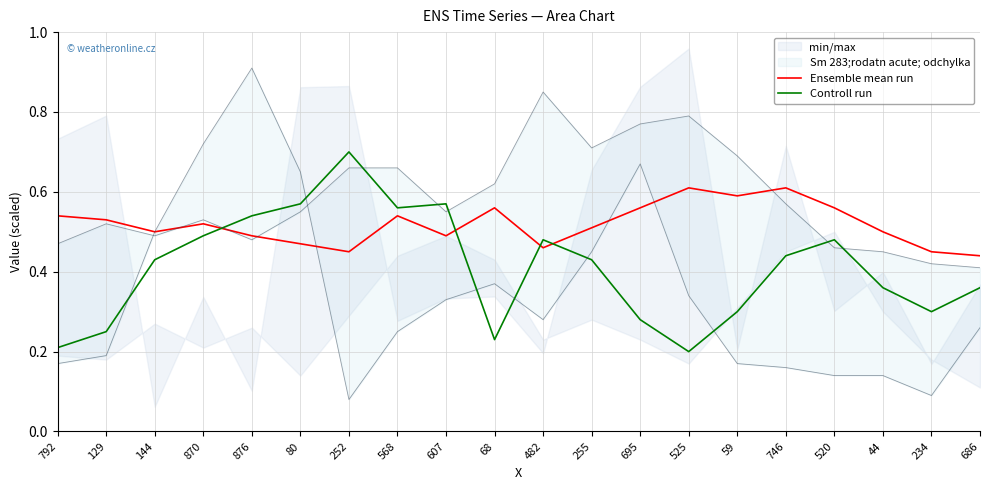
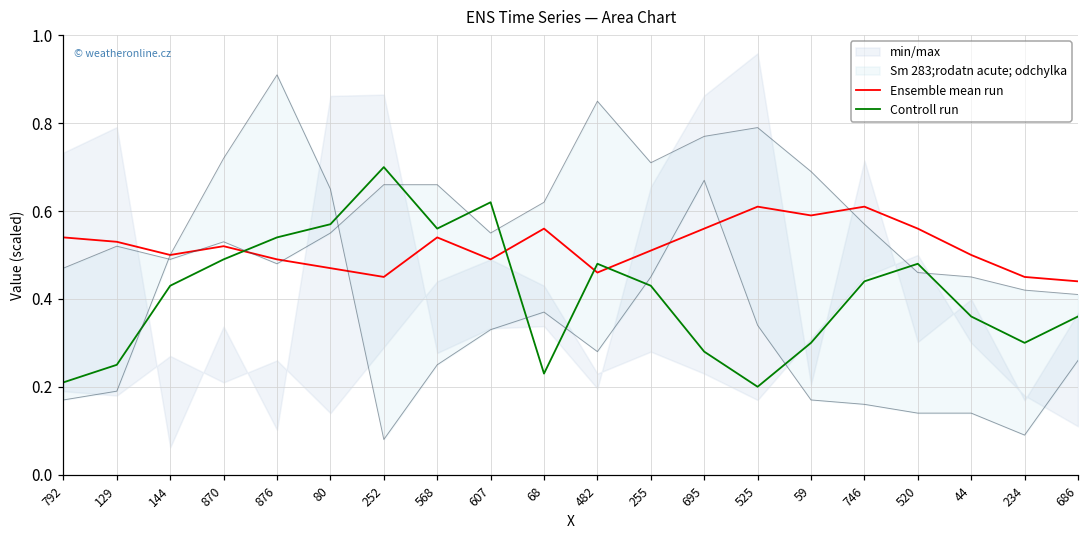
Controll run, 607: 0.57 -> 0.62
